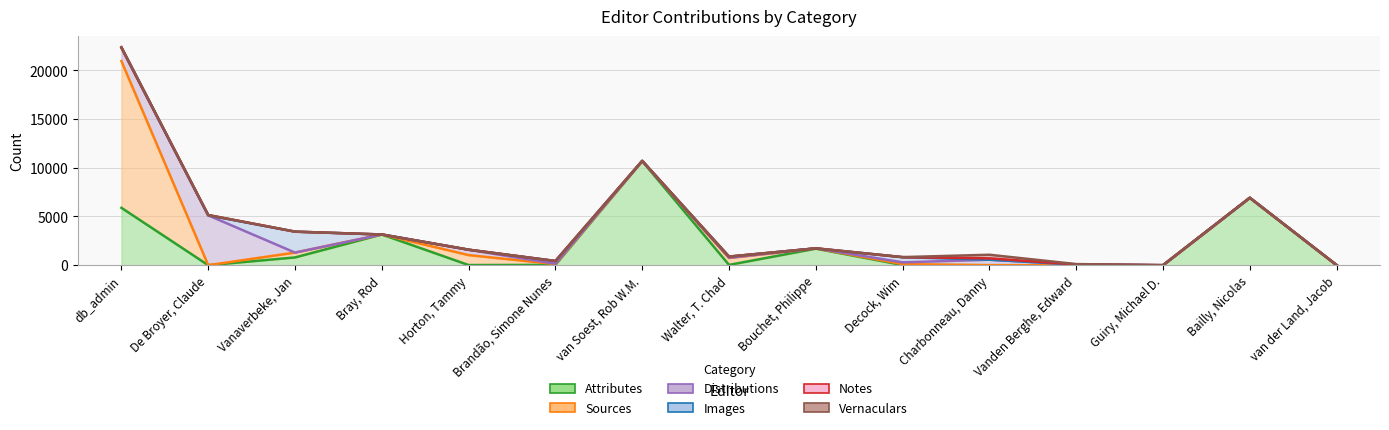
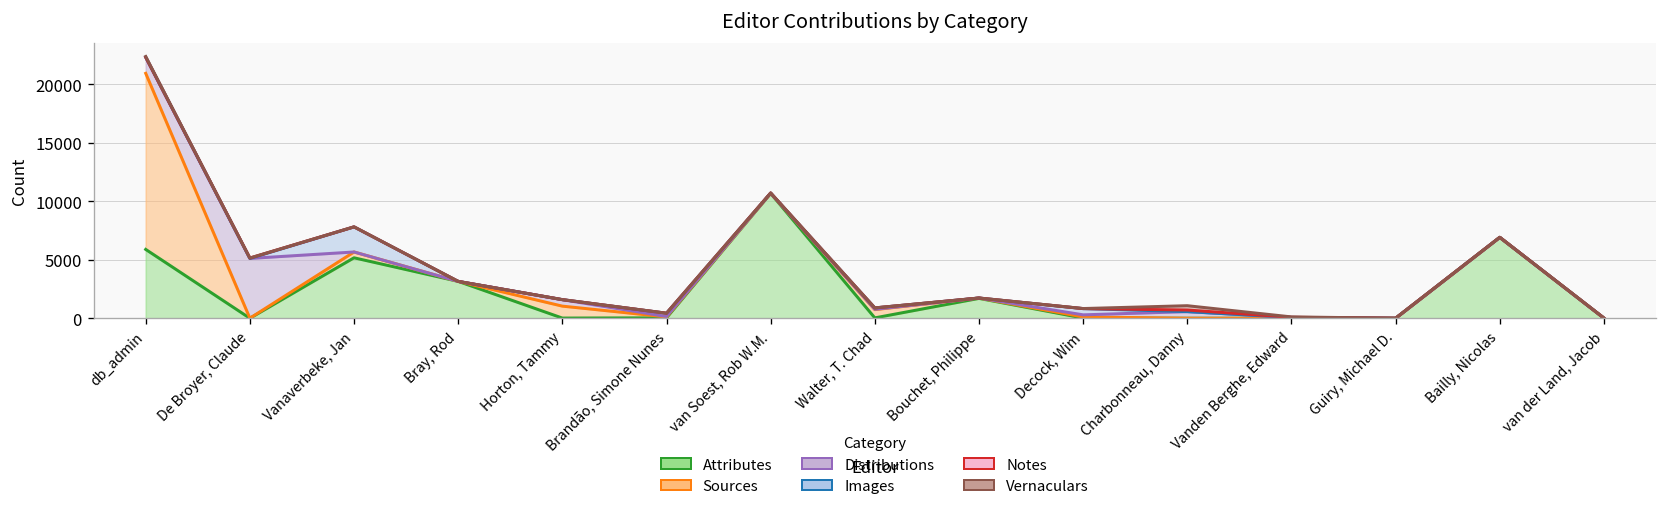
Attributes, Vanaverbeke, Jan: 1000 -> 5000
